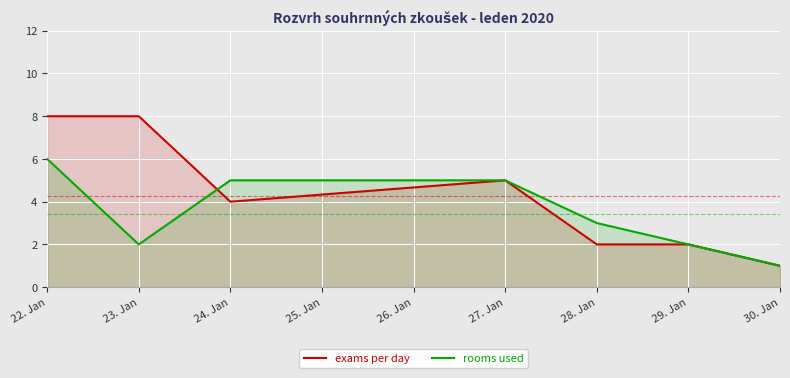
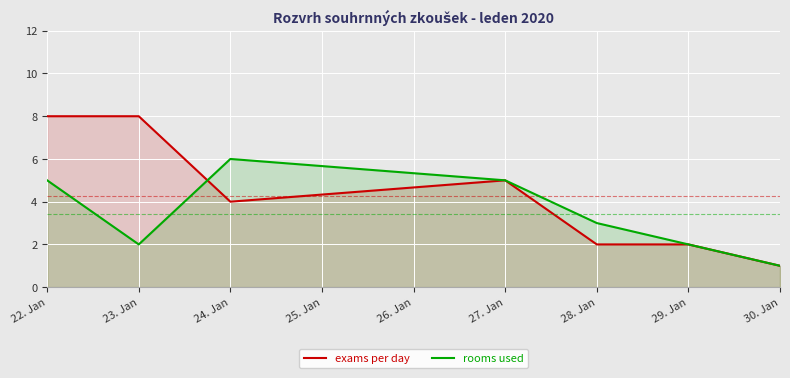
rooms used, 22. Jan: 6 -> 5
rooms used, 24. Jan: 5 -> 6
